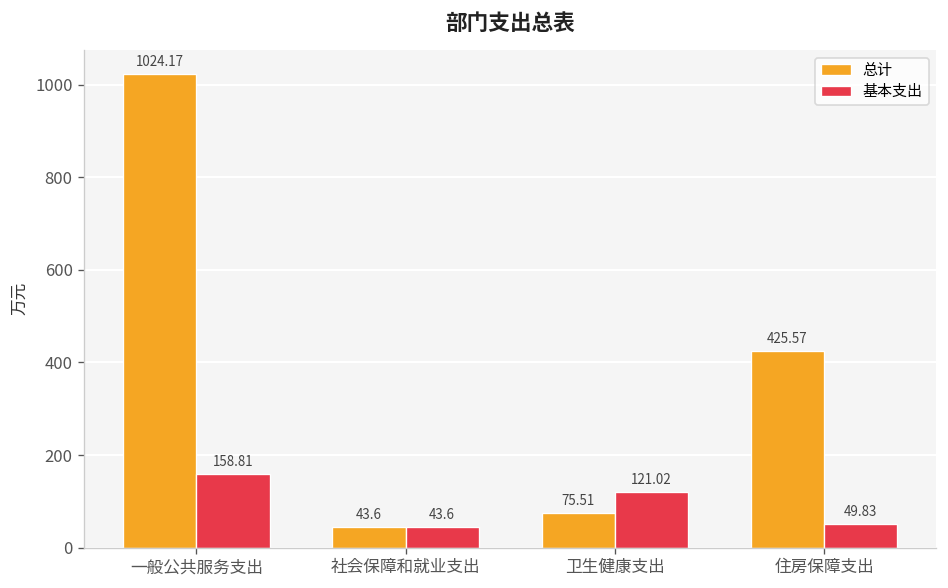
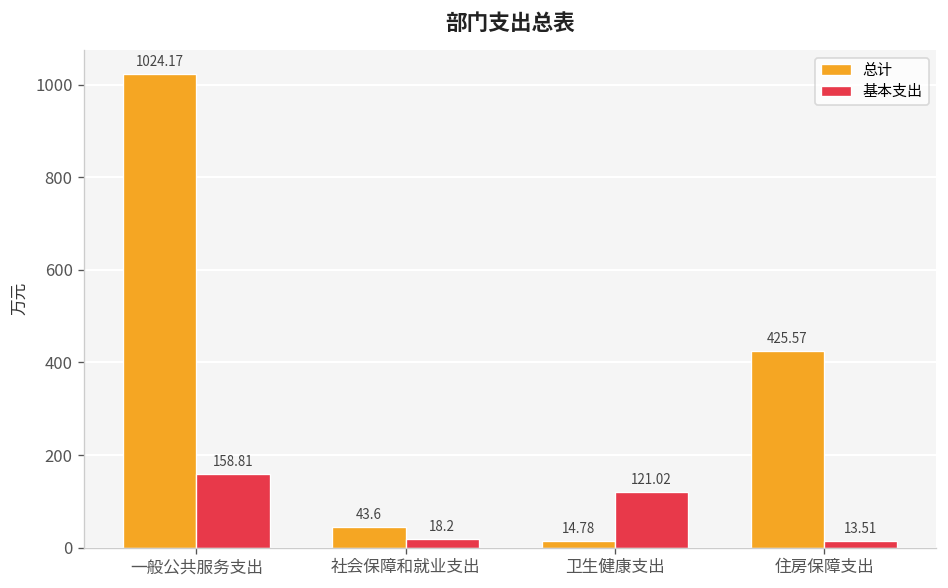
基本支出, 社会保障和就业支出: 43.6 -> 18.2
总计, 卫生健康支出: 75.51 -> 14.78
基本支出, 住房保障支出: 49.83 -> 13.51
